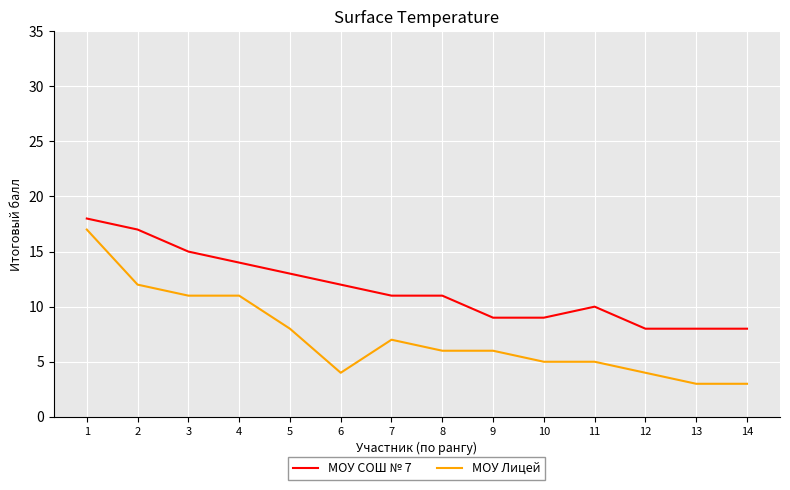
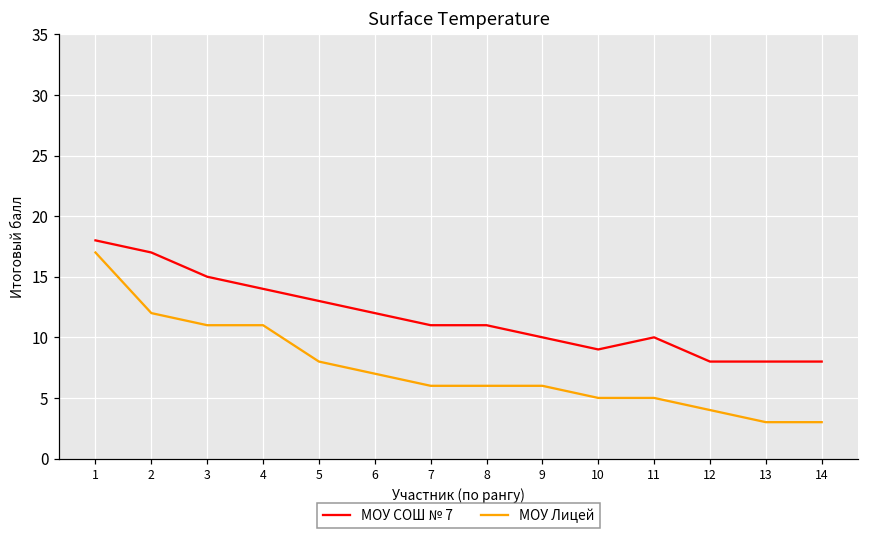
МОУ Лицей, 6: 4 -> 7
МОУ Лицей, 7: 7 -> 6
МОУ СОШ № 7, 9: 9 -> 10
